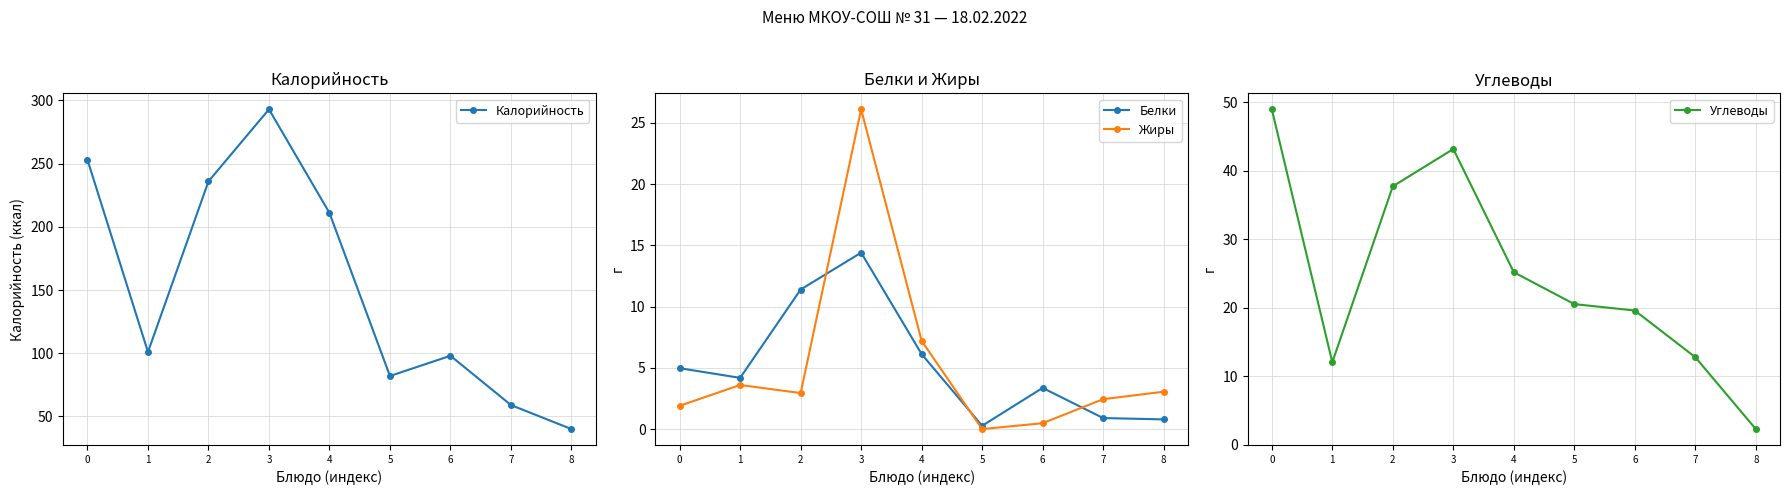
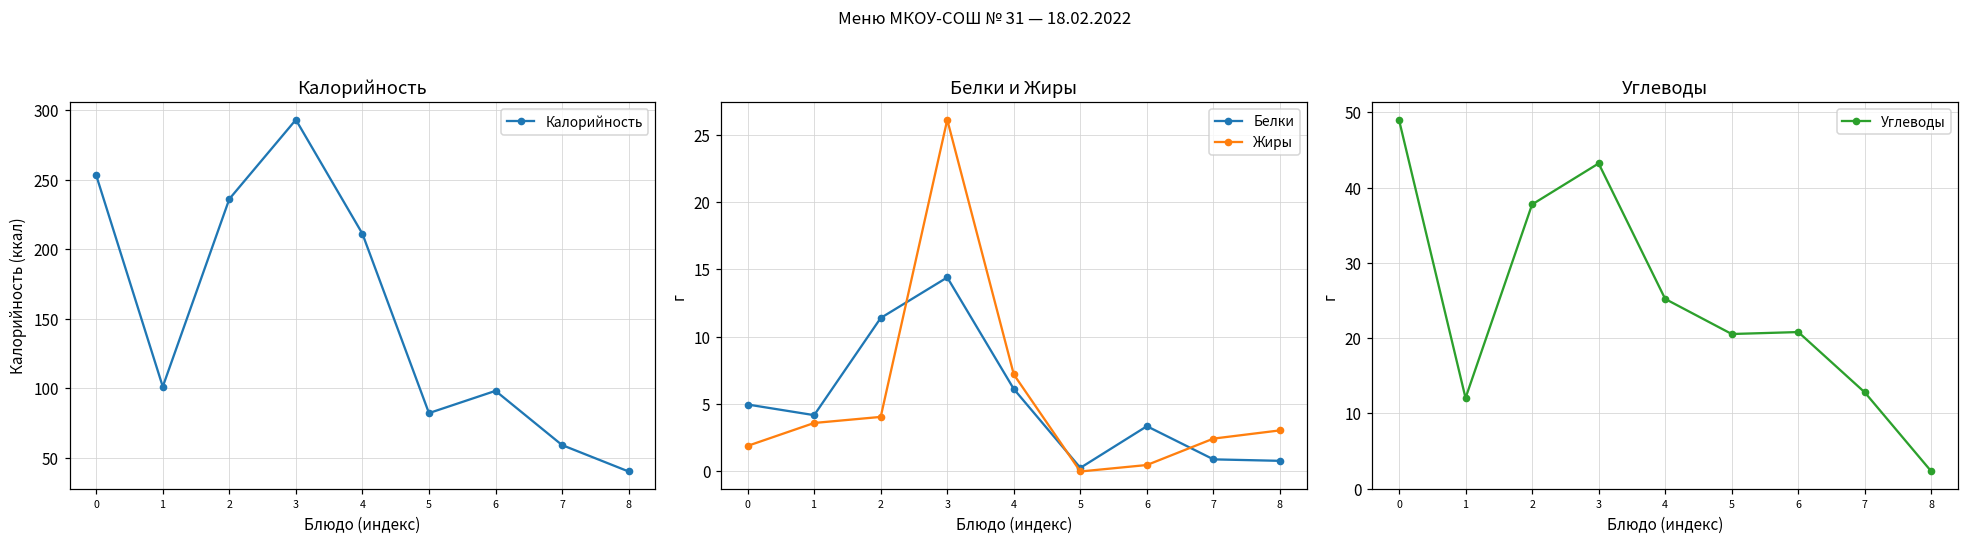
Белки и Жиры, Жиры, 2: 2.9 -> 4.1
Углеводы, 6: 20 -> 21
